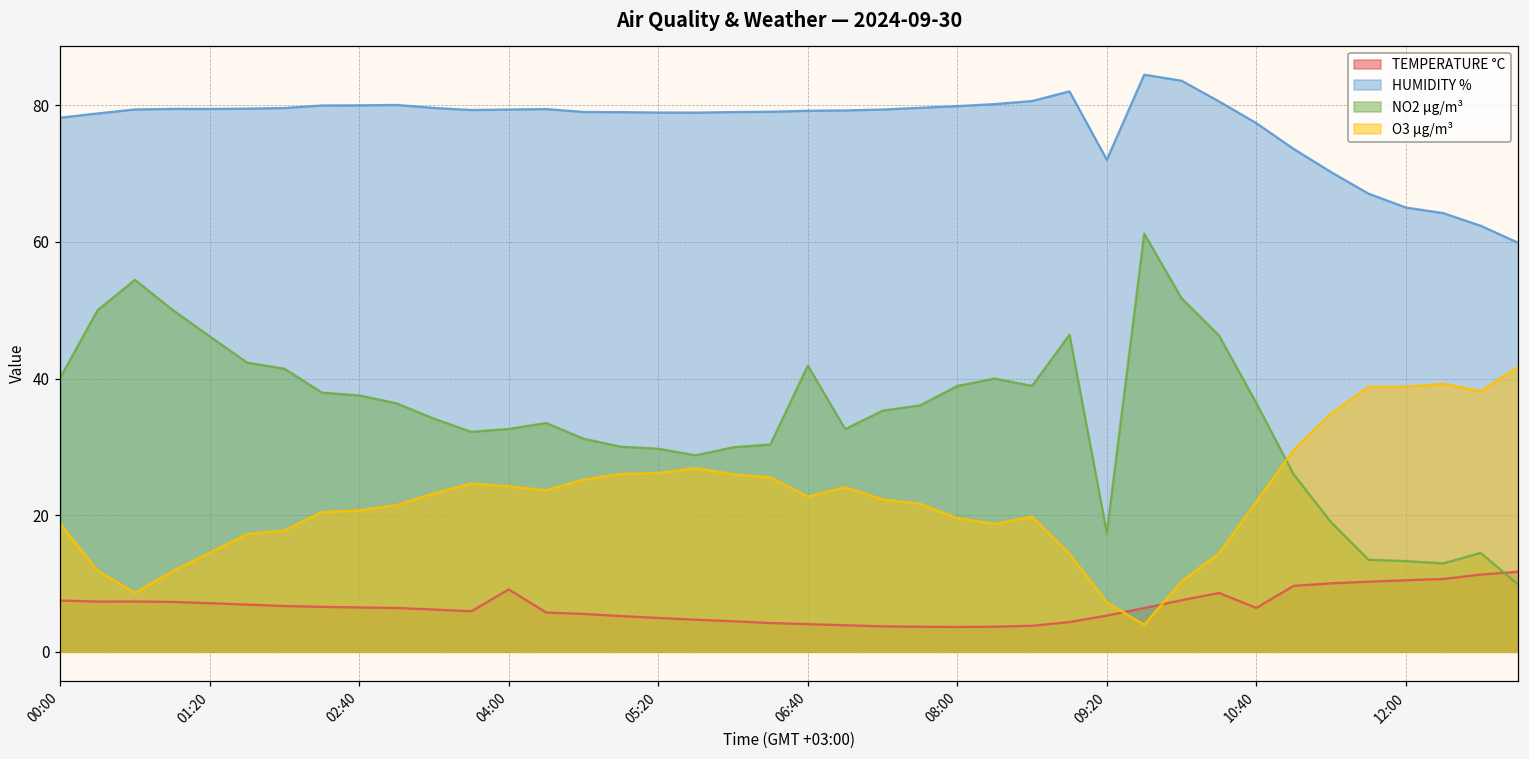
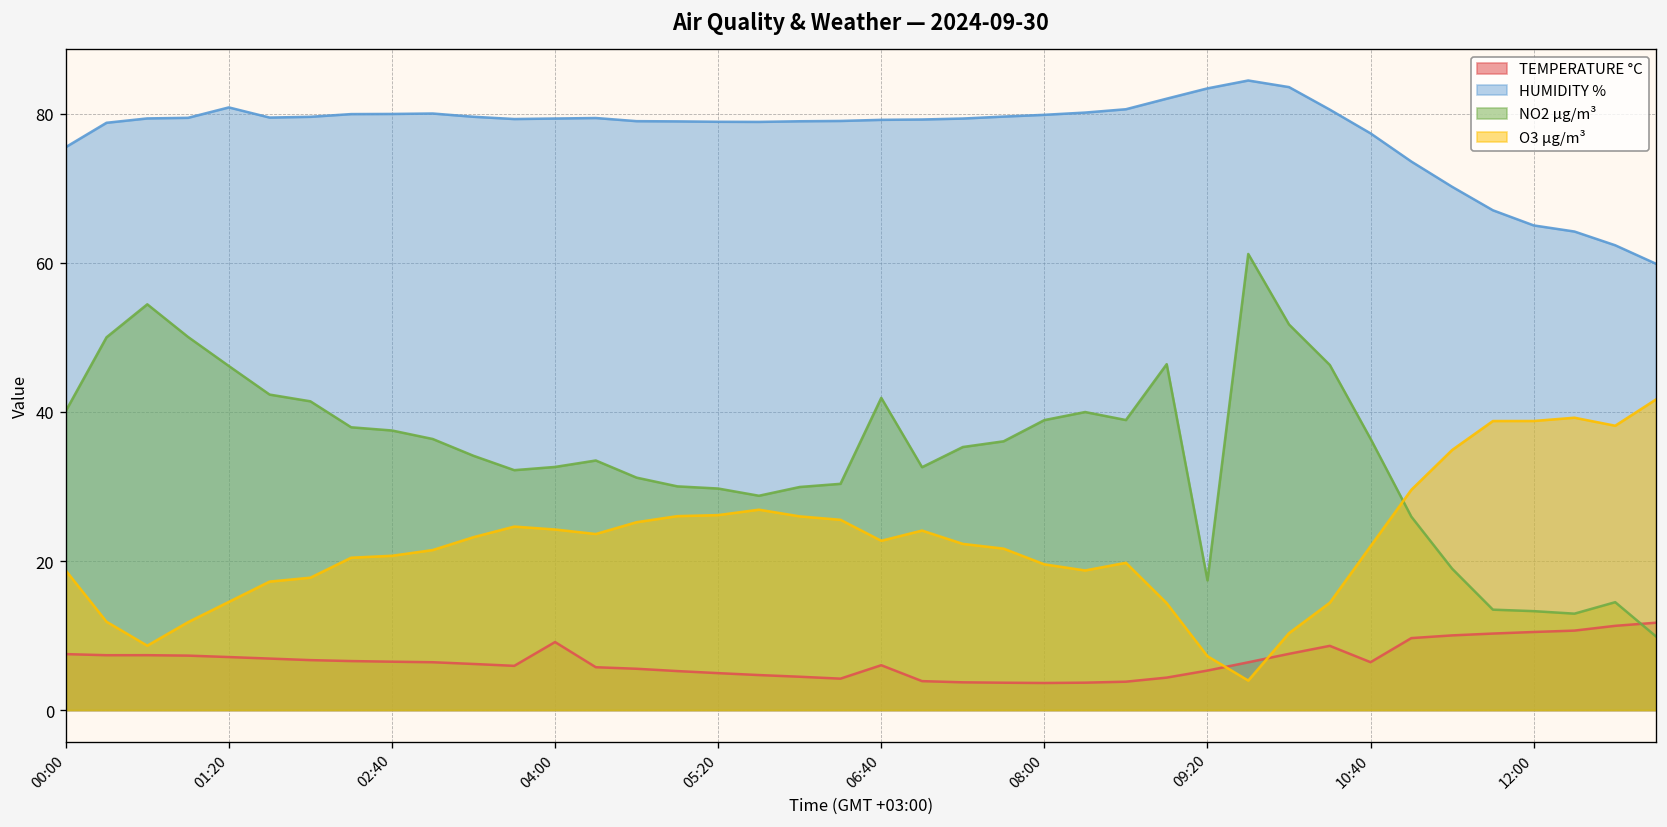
HUMIDITY %, 00:00: 78 -> 76
HUMIDITY %, 01:20: 79 -> 81
TEMPERATURE °C, 06:40: 4 -> 6
HUMIDITY %, 09:20: 72 -> 83
